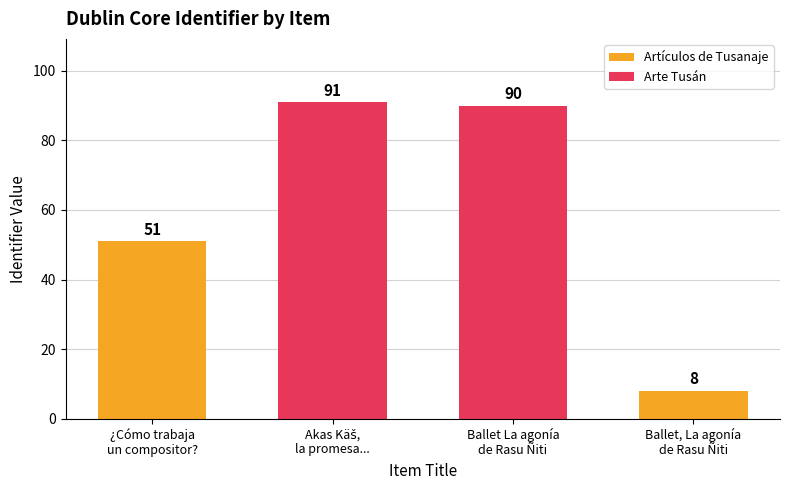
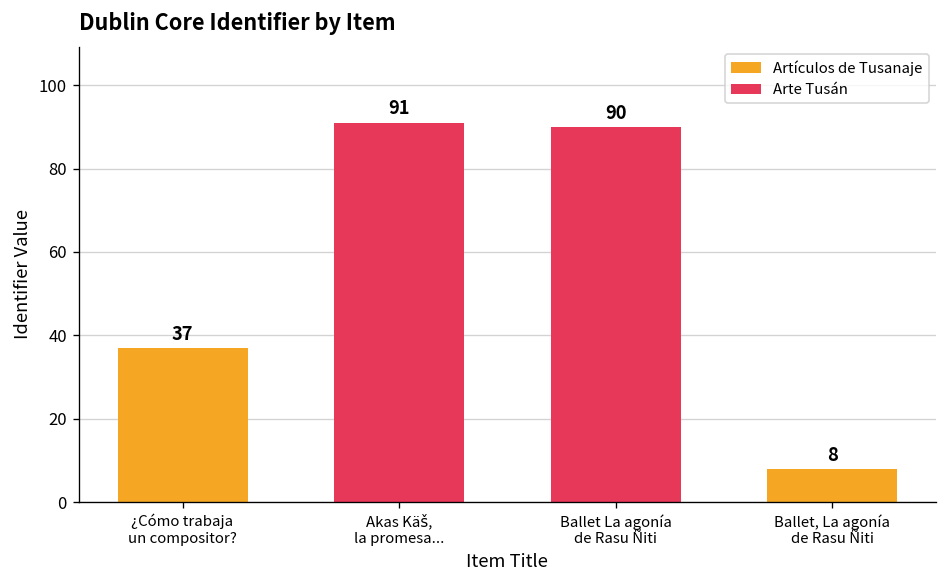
Artículos de Tusanaje, ¿Cómo trabaja un compositor?: 51 -> 37
